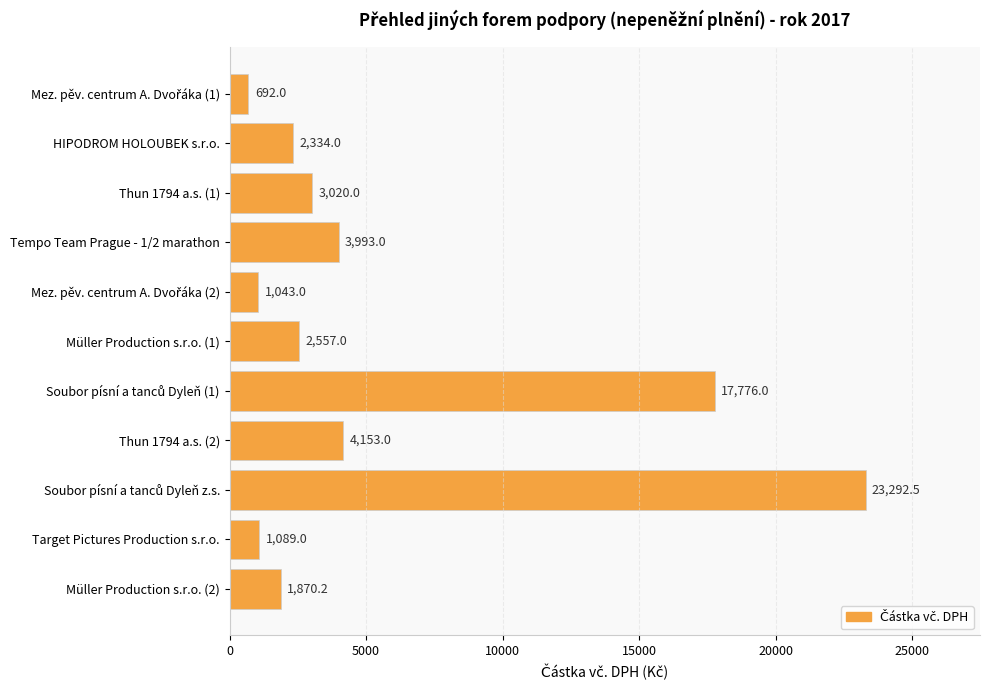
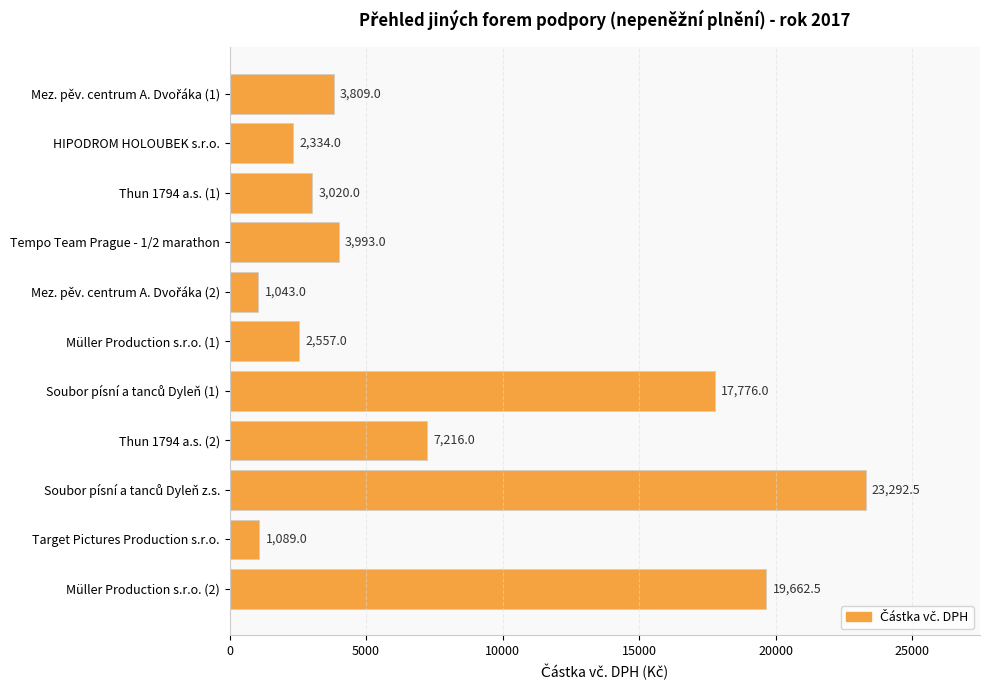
Mez. pěv. centrum A. Dvořáka (1): 692.0 -> 3,809.0
Thun 1794 a.s. (2): 4,153.0 -> 7,216.0
Müller Production s.r.o. (2): 1,870.2 -> 19,662.5
